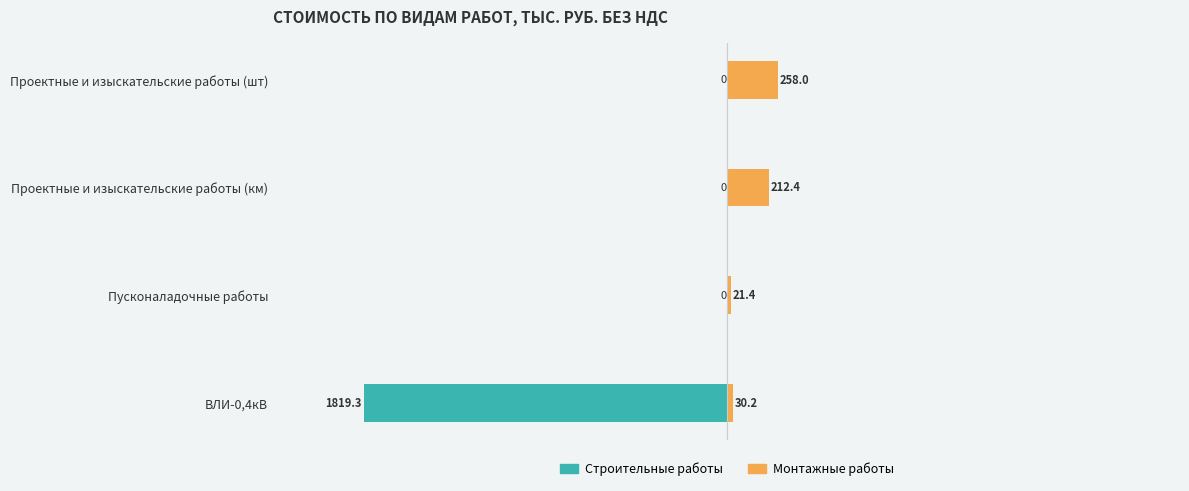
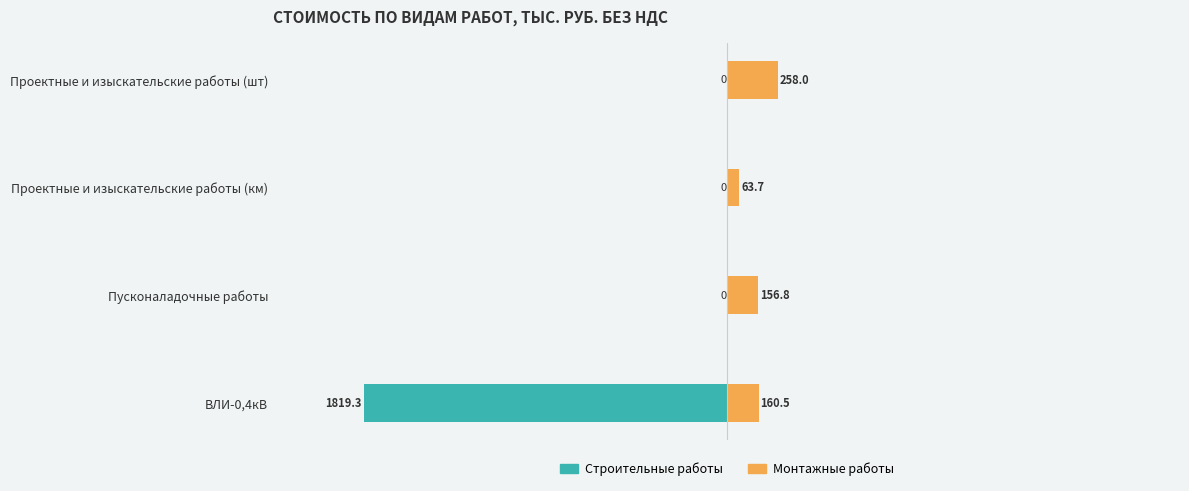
Монтажные работы, Проектные и изыскательские работы (км): 212.4 -> 63.7
Монтажные работы, Пусконаладочные работы: 21.4 -> 156.8
Монтажные работы, ВЛИ-0,4кВ: 30.2 -> 160.5
